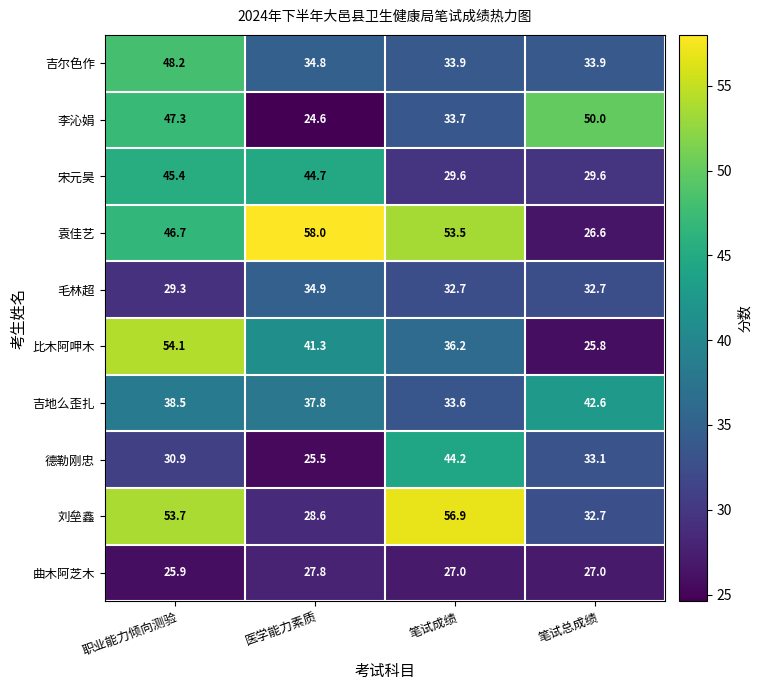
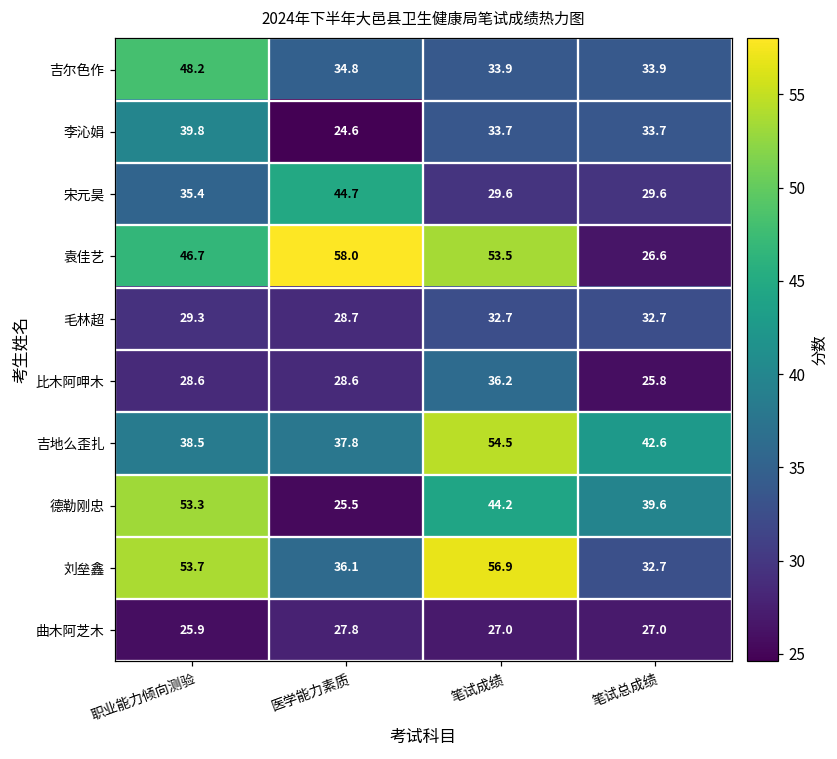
李沁娟, 职业能力倾向测验: 47.3 -> 39.8
李沁娟, 笔试总成绩: 50.0 -> 33.7
宋元昊, 职业能力倾向测验: 45.4 -> 35.4
毛林超, 医学能力素质: 34.9 -> 28.7
比木阿呷木, 职业能力倾向测验: 54.1 -> 28.6
比木阿呷木, 医学能力素质: 41.3 -> 28.6
吉地么歪扎, 笔试成绩: 33.6 -> 54.5
德勒刚忠, 职业能力倾向测验: 30.9 -> 53.3
德勒刚忠, 笔试总成绩: 33.1 -> 39.6
刘垒鑫, 医学能力素质: 28.6 -> 36.1
